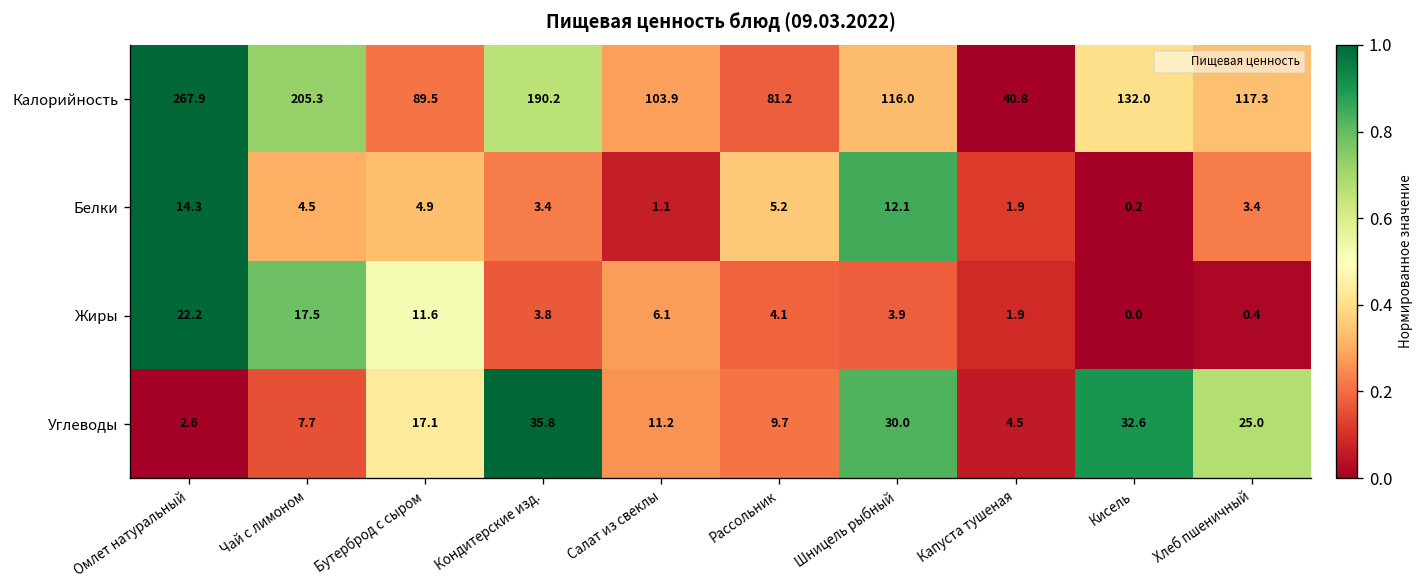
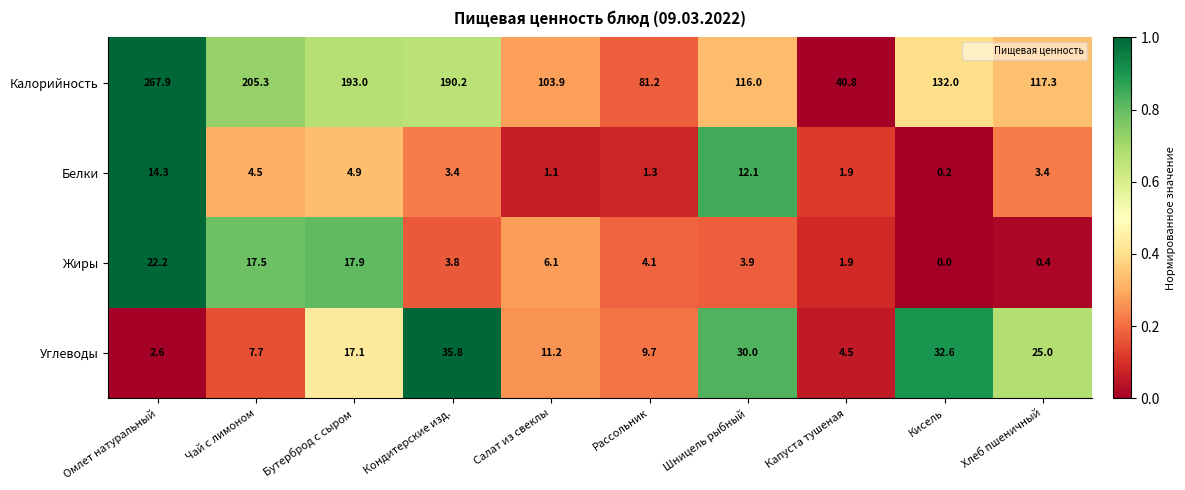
Калорийность, Бутерброд с сыром: 89.5 -> 193.0
Белки, Рассольник: 5.2 -> 1.3
Жиры, Бутерброд с сыром: 11.6 -> 17.9
